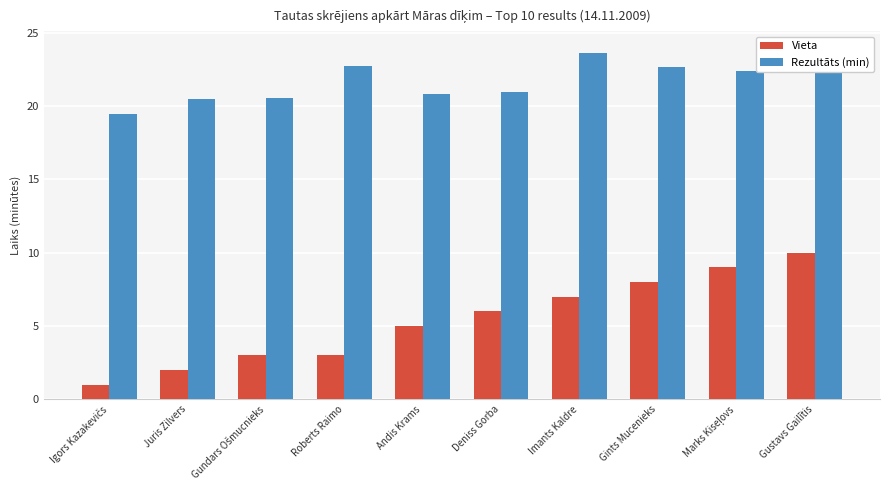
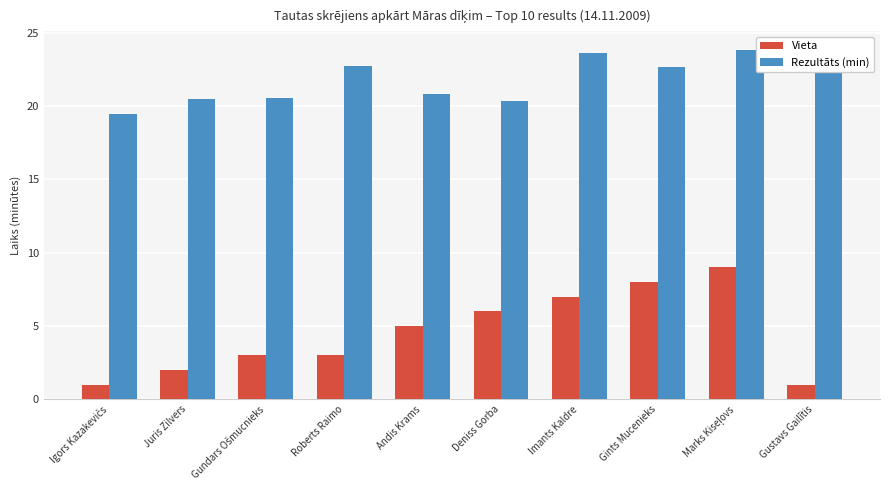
Rezultāts (min), Deniss Gorba: 20.9 -> 20.4
Rezultāts (min), Marks Kiseļovs: 22.4 -> 23.8
Vieta, Gustavs Gailītis: 10 -> 1
